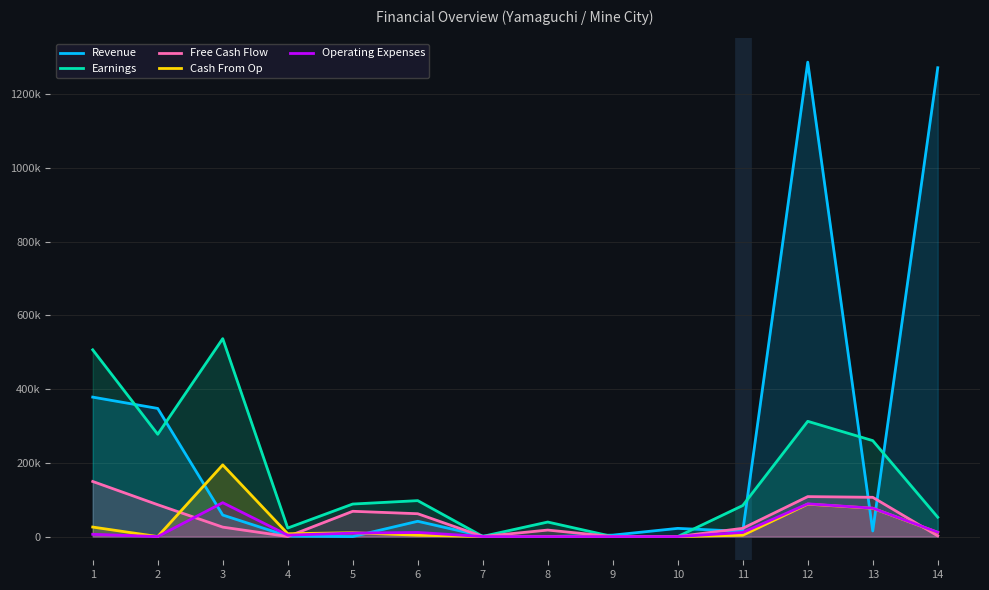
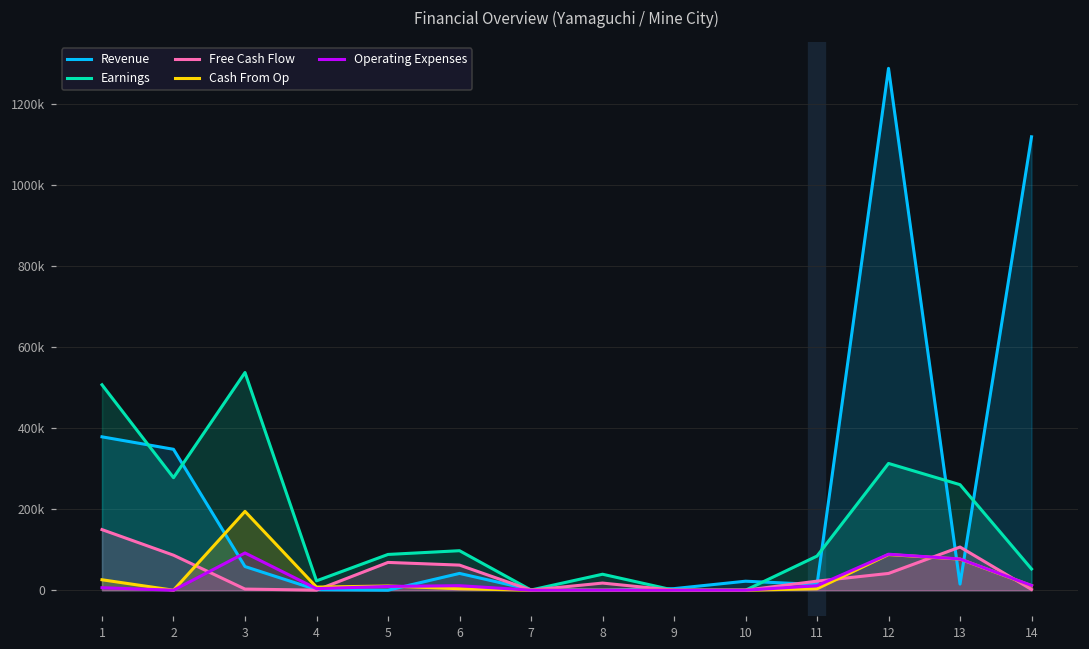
Free Cash Flow, 3: 30000 -> 0
Free Cash Flow, 12: 110000 -> 40000
Revenue, 14: 1270000 -> 1120000
